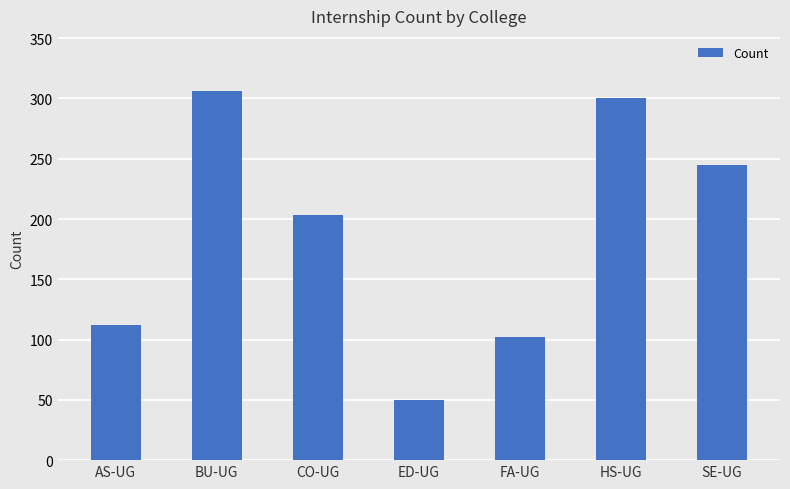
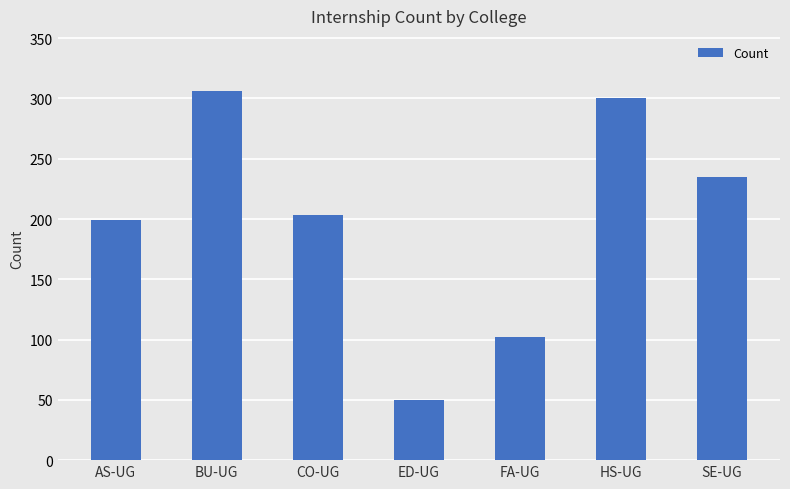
AS-UG: 112 -> 199
SE-UG: 245 -> 235
